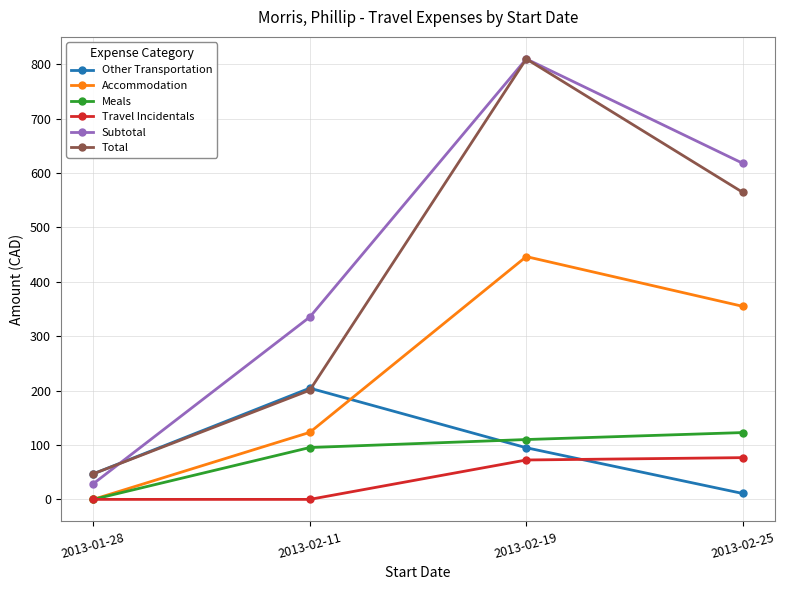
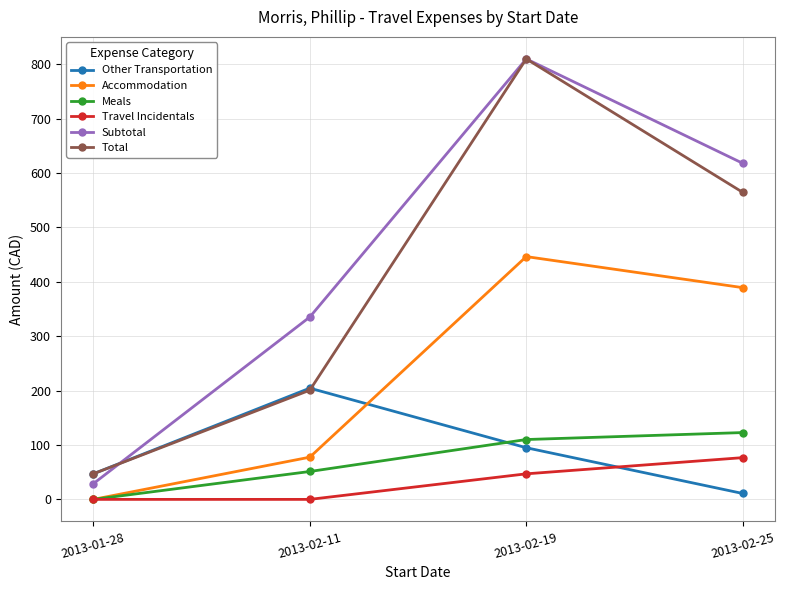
Accommodation, 2013-02-11: 120 -> 80
Meals, 2013-02-11: 100 -> 50
Travel Incidentals, 2013-02-19: 70 -> 50
Accommodation, 2013-02-25: 350 -> 390
